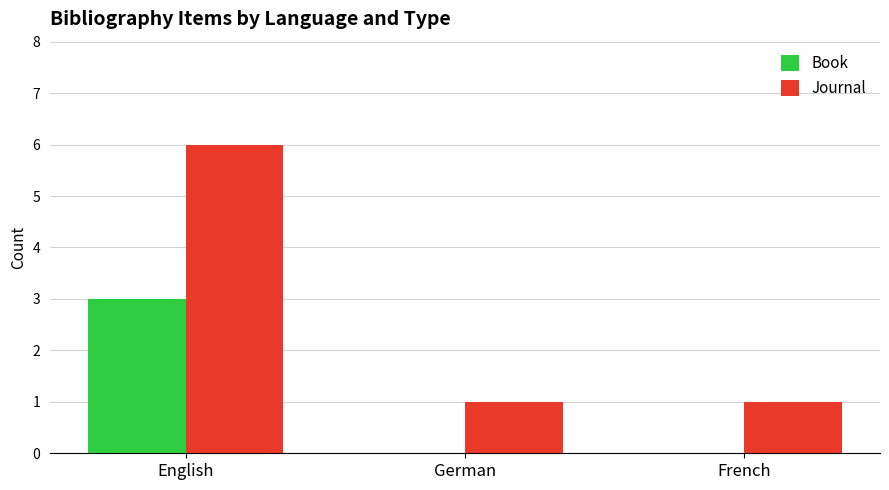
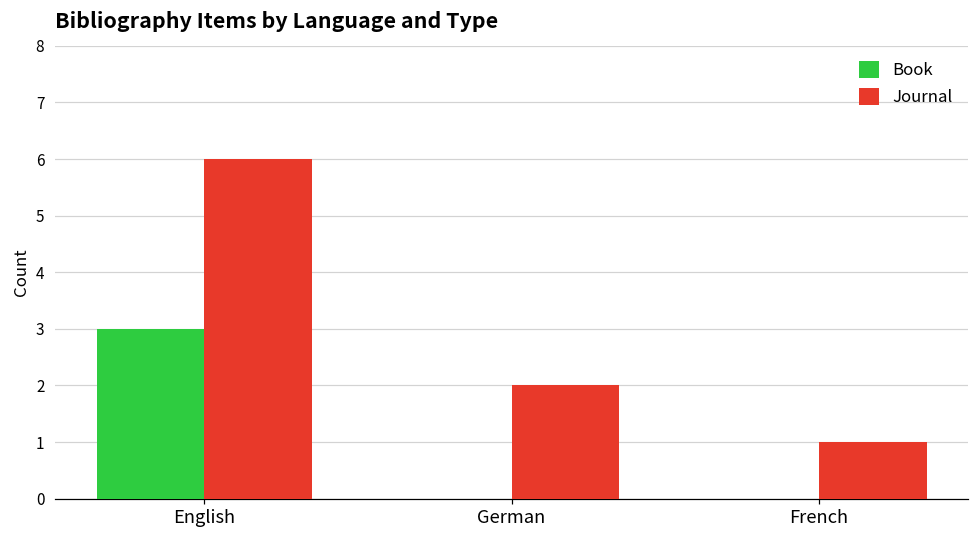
Journal, German: 1 -> 2
